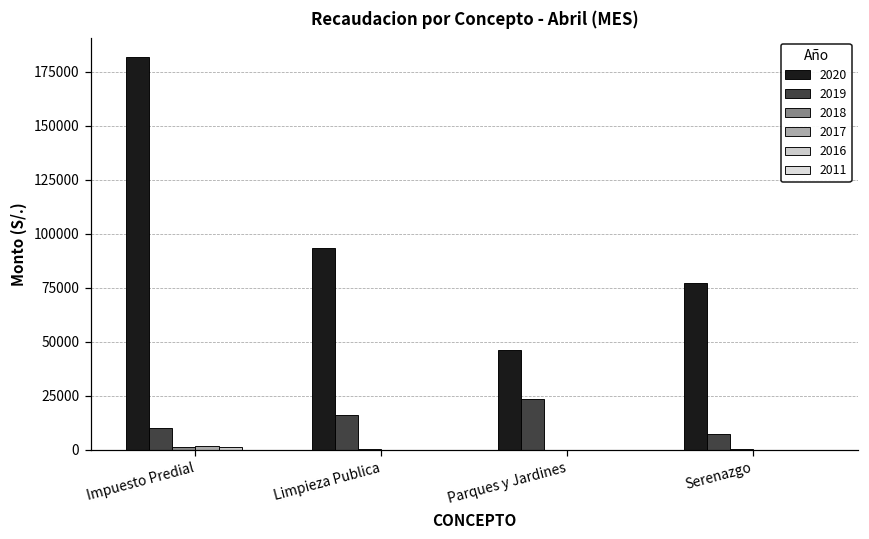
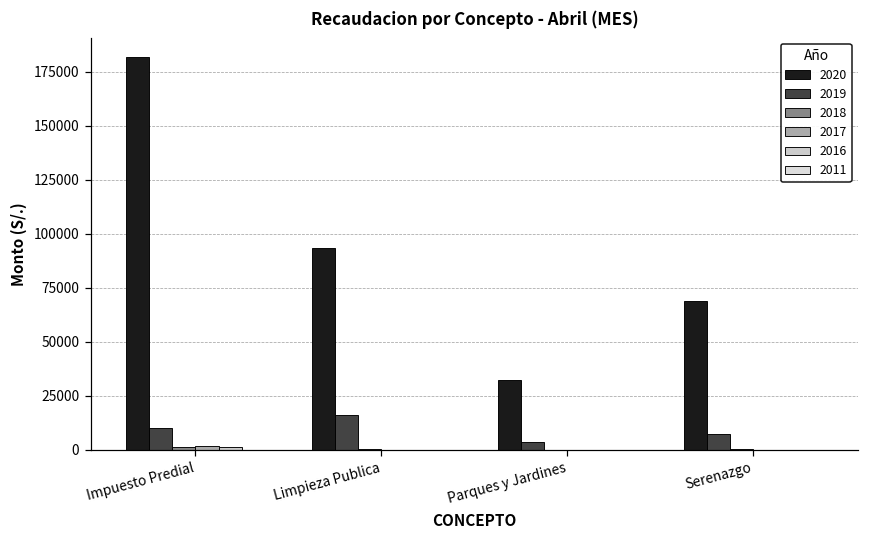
2020, Parques y Jardines: 46000 -> 32000
2019, Parques y Jardines: 23000 -> 4000
2020, Serenazgo: 77000 -> 69000
